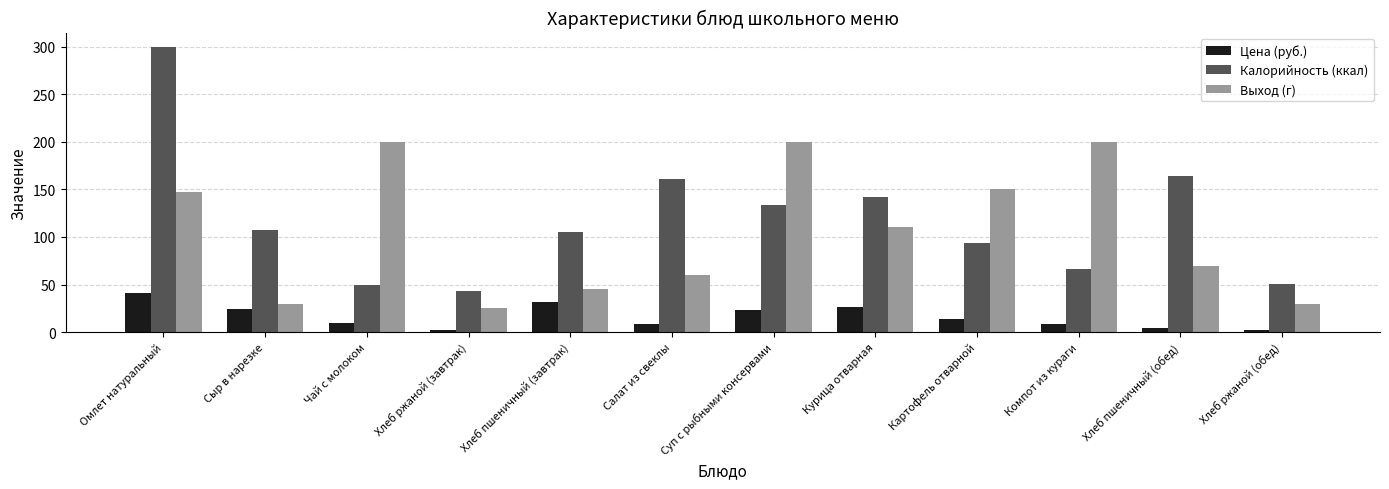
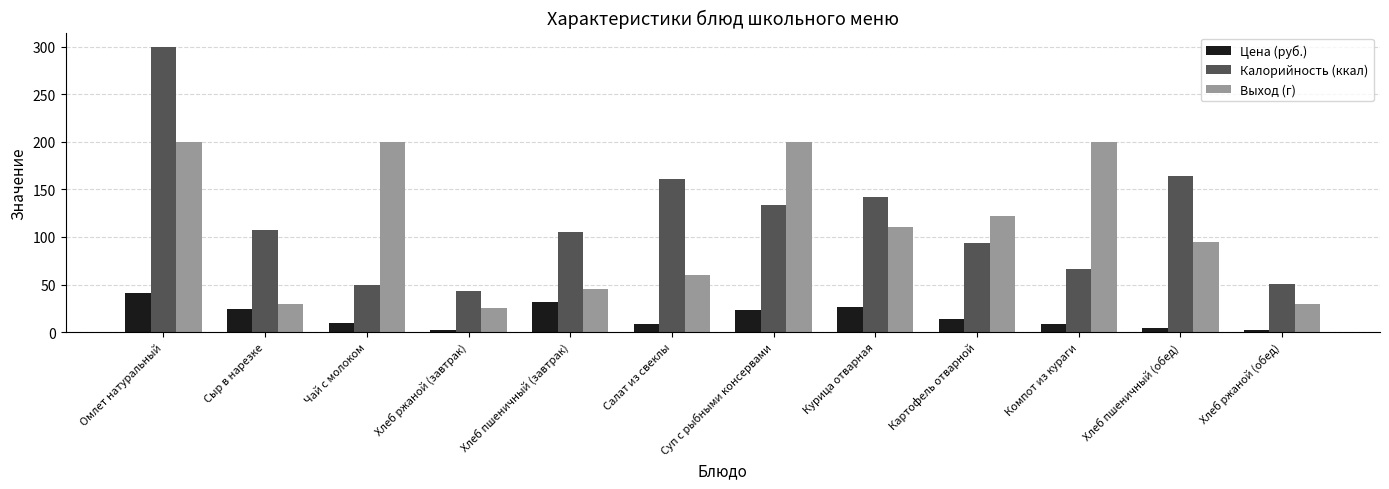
Выход (г), Омлет натуральный: 150 -> 200
Выход (г), Картофель отварной: 150 -> 120
Выход (г), Хлеб пшеничный (обед): 70 -> 100
